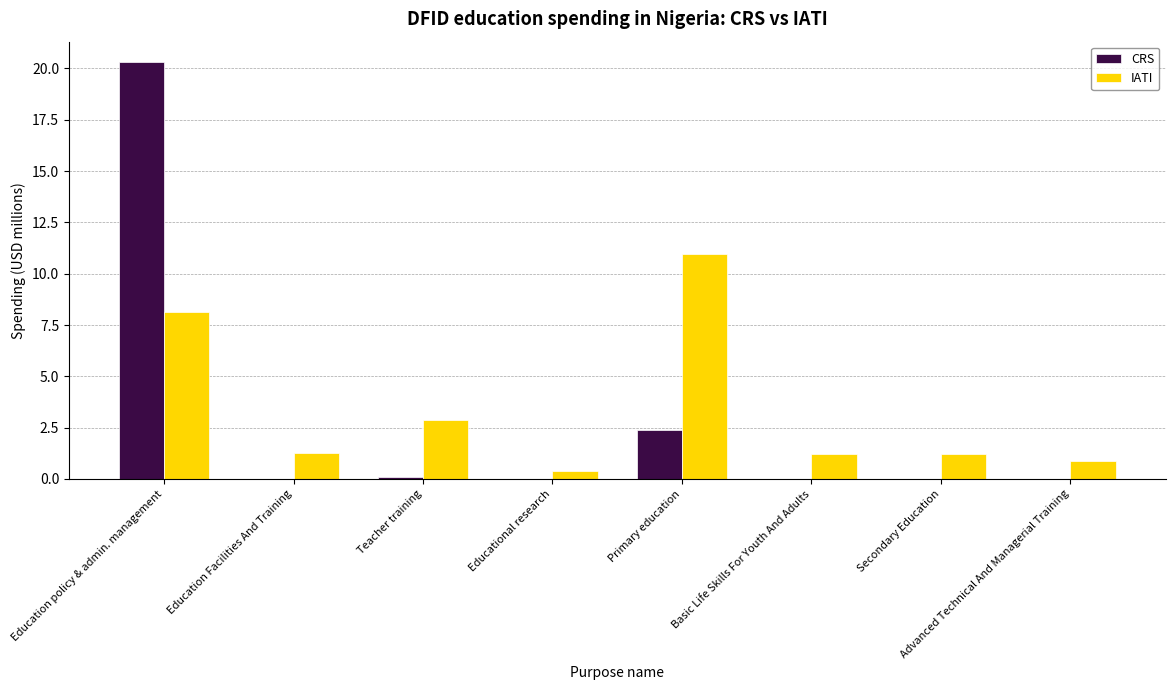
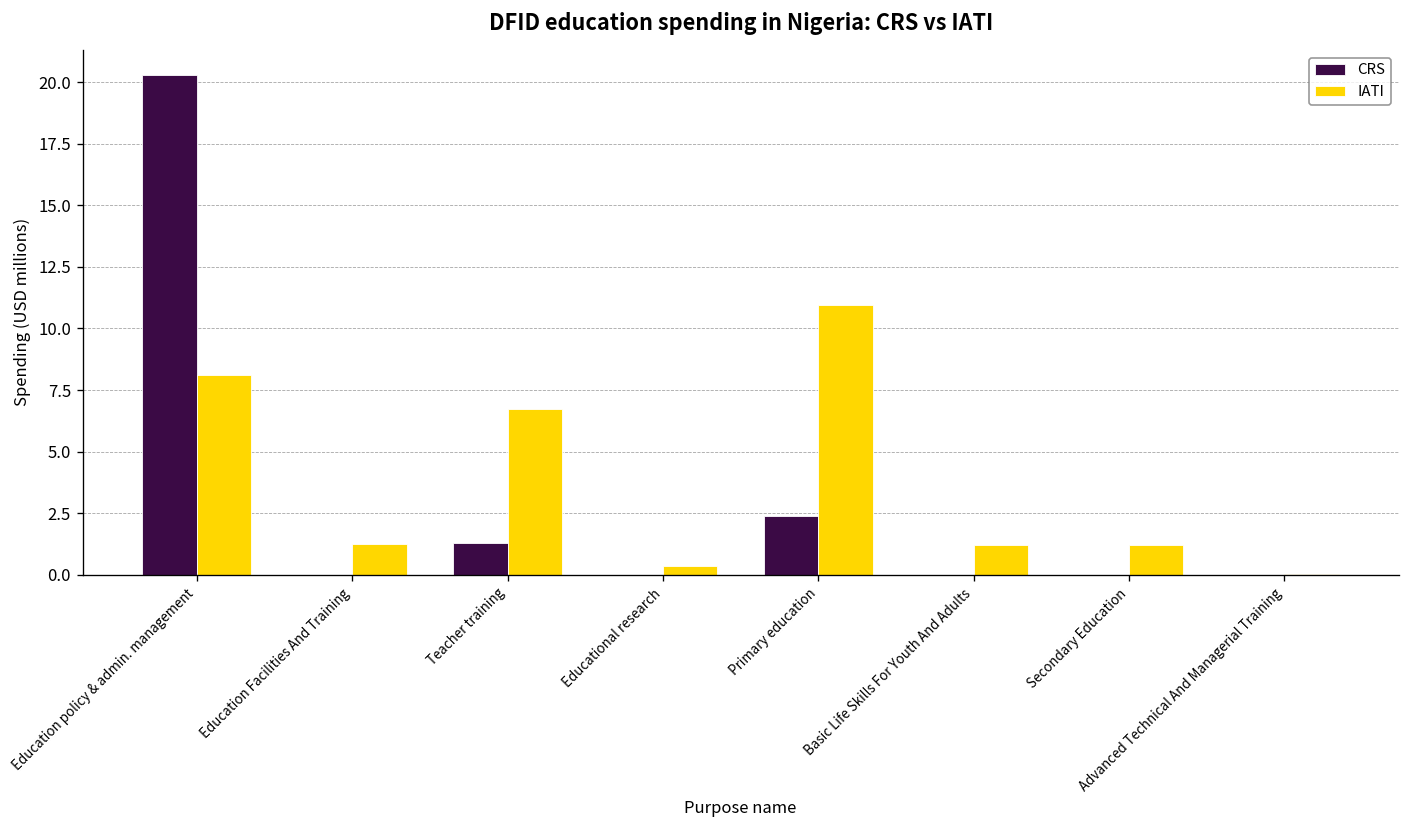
CRS, Teacher training: 0.1 -> 1.3
IATI, Teacher training: 2.9 -> 6.7
IATI, Advanced Technical And Managerial Training: 0.9 -> 0.0
